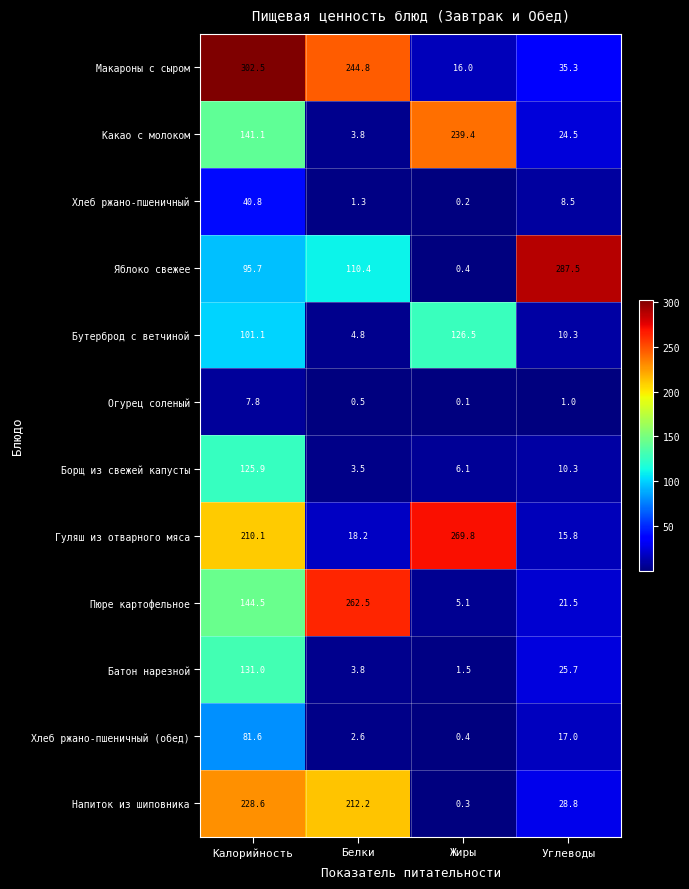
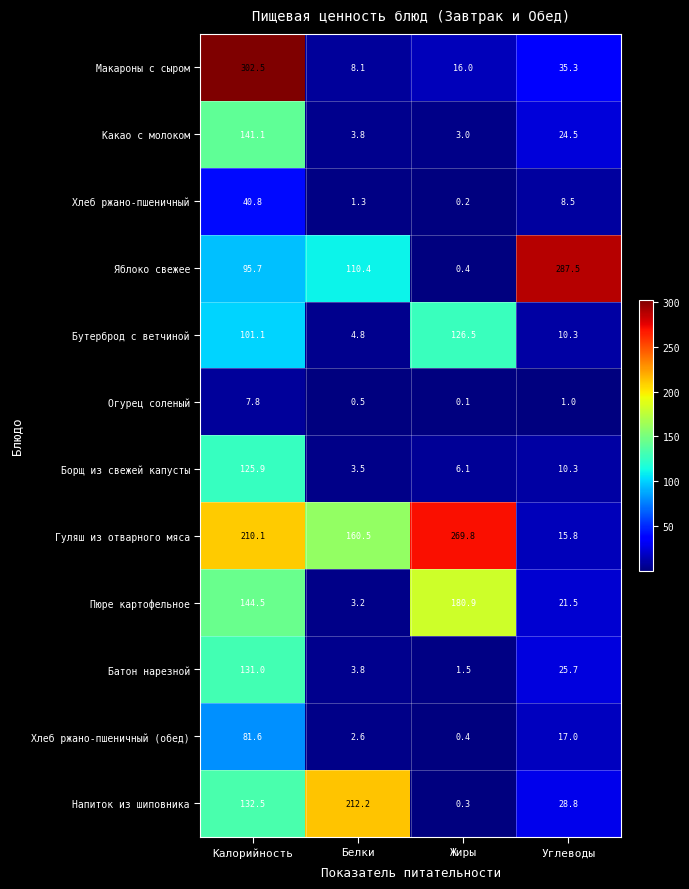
Макароны с сыром, Белки: 244.8 -> 8.1
Какао с молоком, Жиры: 239.4 -> 3.0
Гуляш из отварного мяса, Белки: 18.2 -> 160.5
Пюре картофельное, Белки: 262.5 -> 3.2
Пюре картофельное, Жиры: 5.1 -> 180.9
Напиток из шиповника, Калорийность: 228.6 -> 132.5
